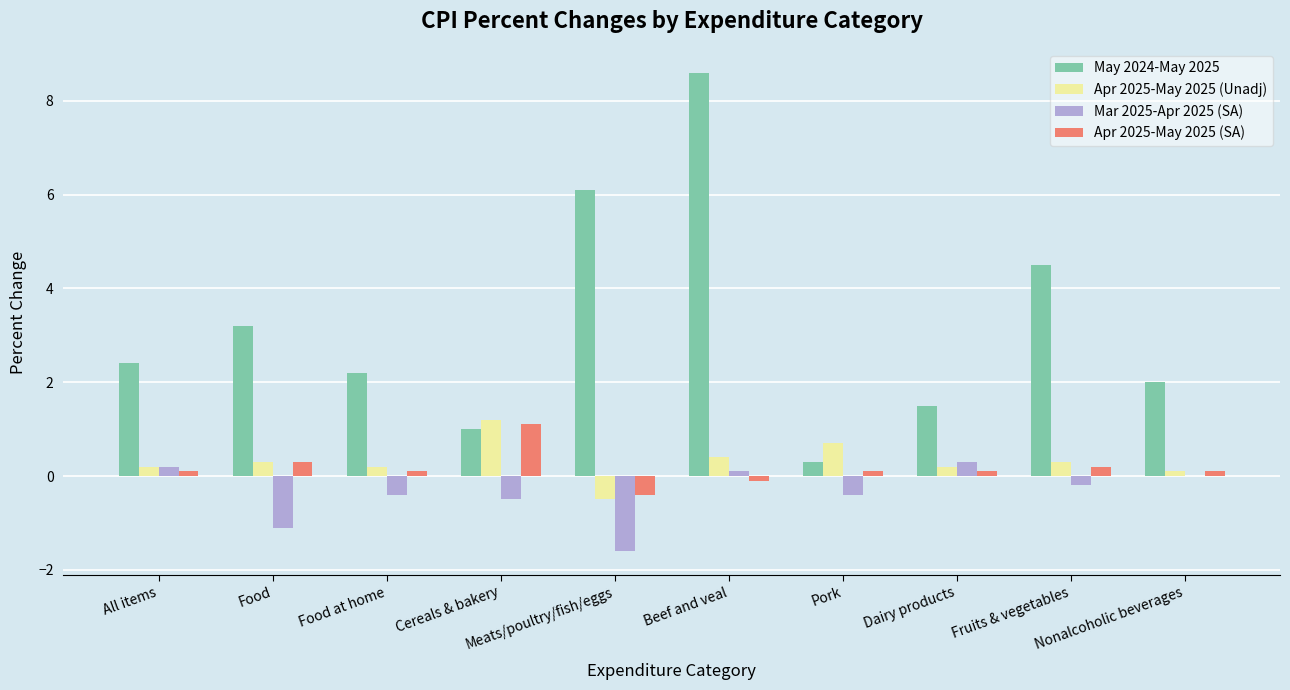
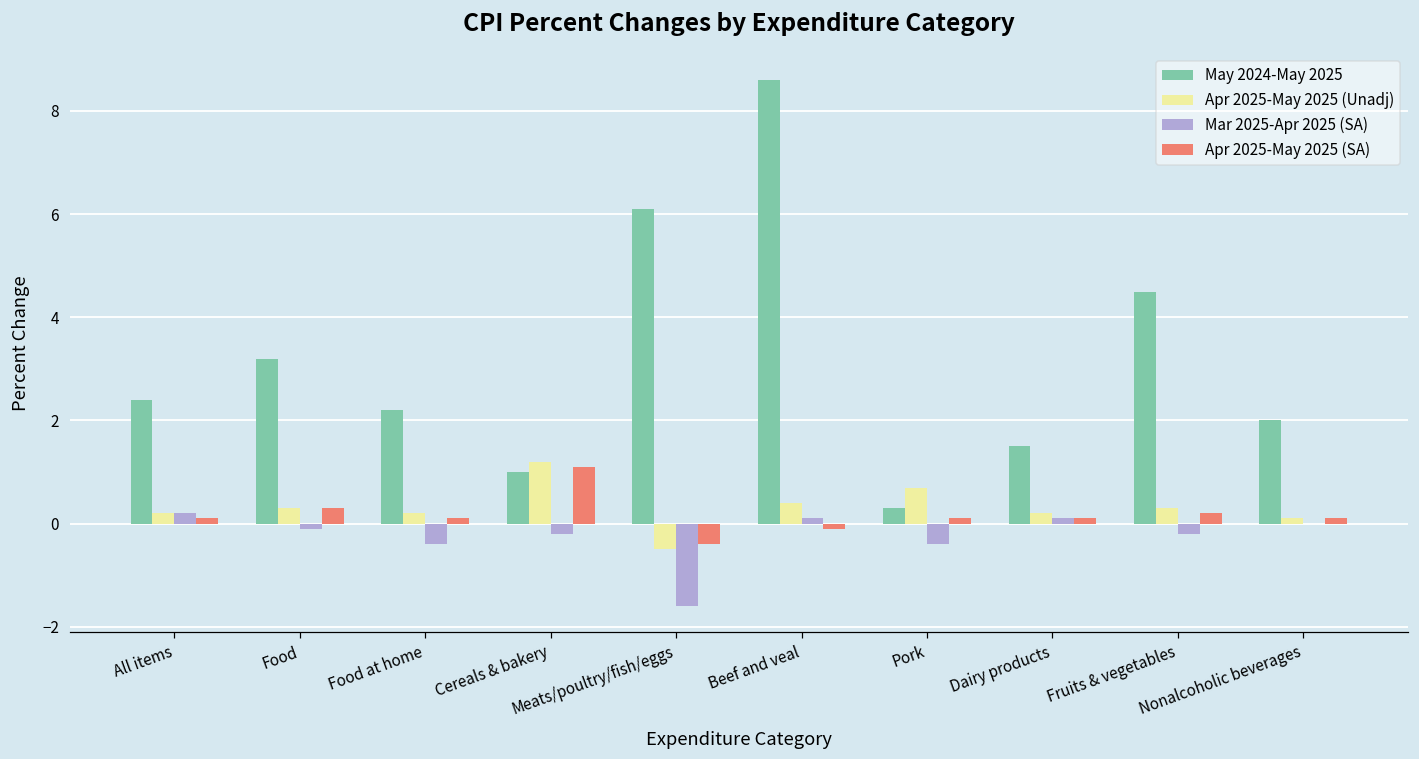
Mar 2025-Apr 2025 (SA), Food: -1.1 -> -0.1
Mar 2025-Apr 2025 (SA), Cereals & bakery: -0.5 -> -0.2
Mar 2025-Apr 2025 (SA), Dairy products: 0.3 -> 0.1
